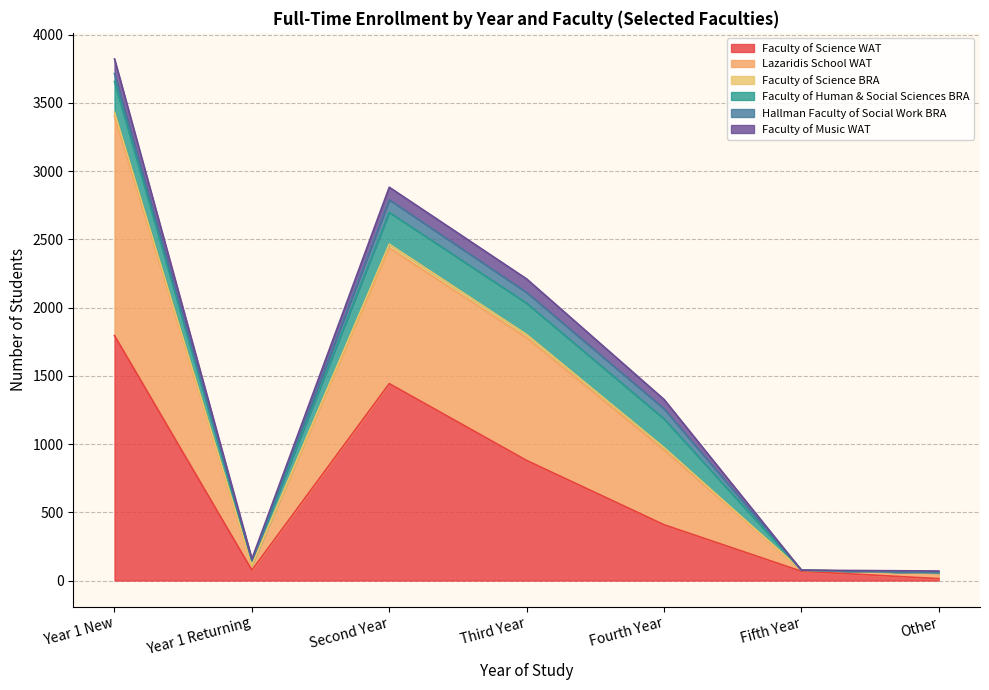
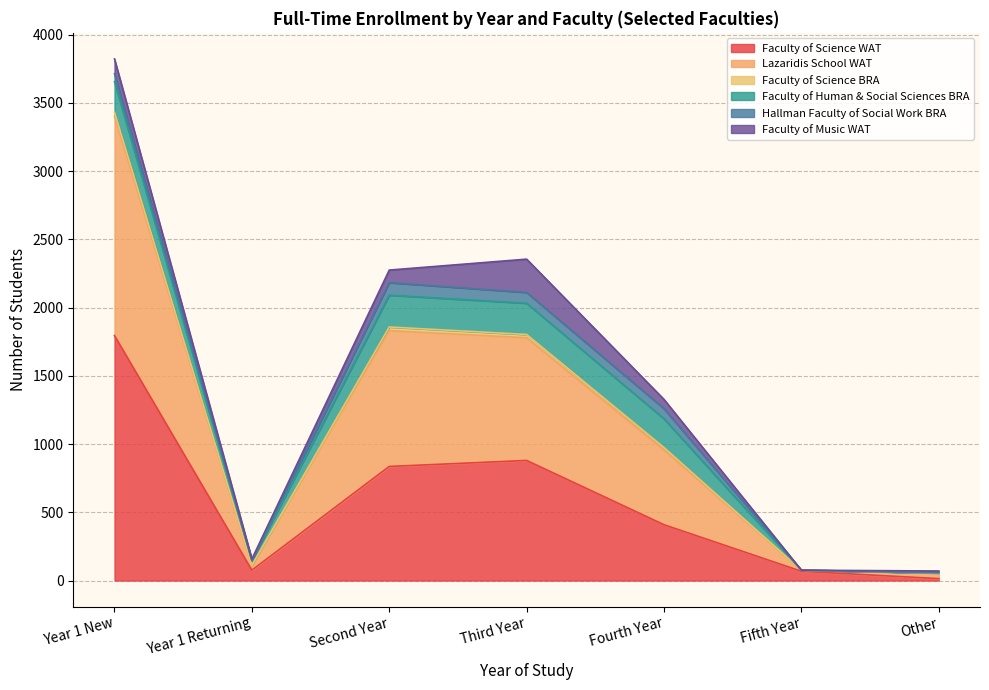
Faculty of Science WAT, Second Year: 1440 -> 840
Faculty of Music WAT, Third Year: 100 -> 240
